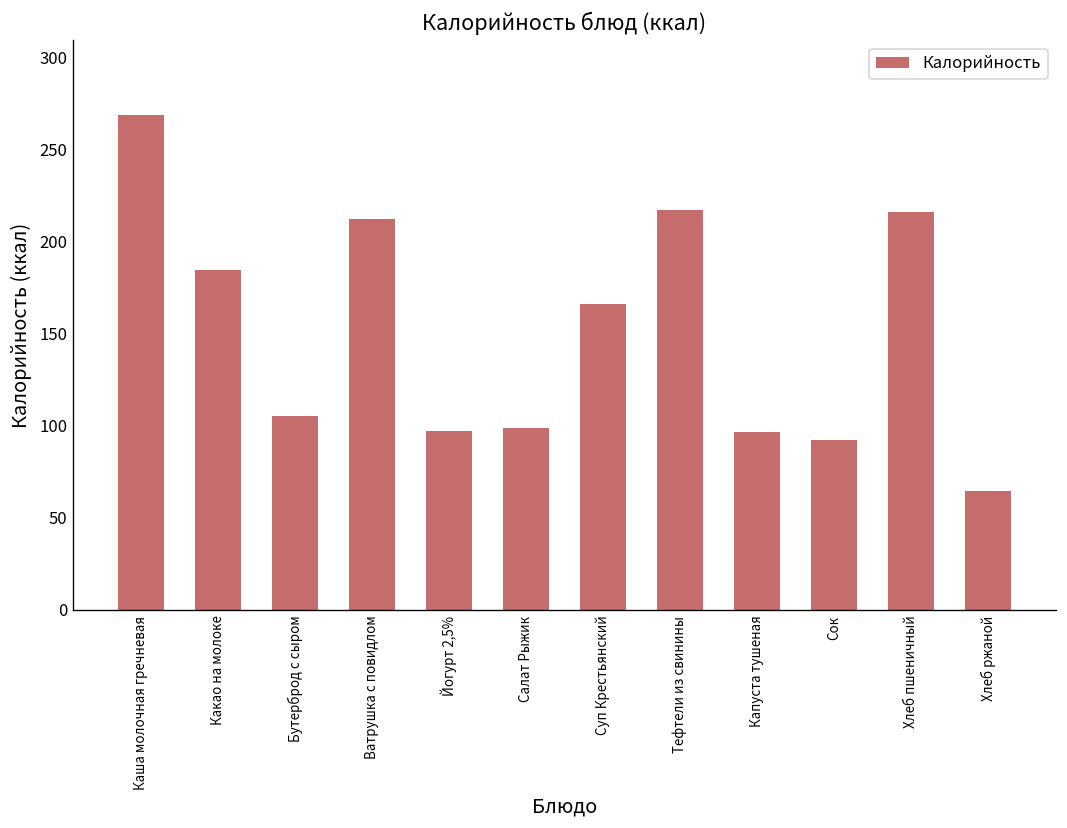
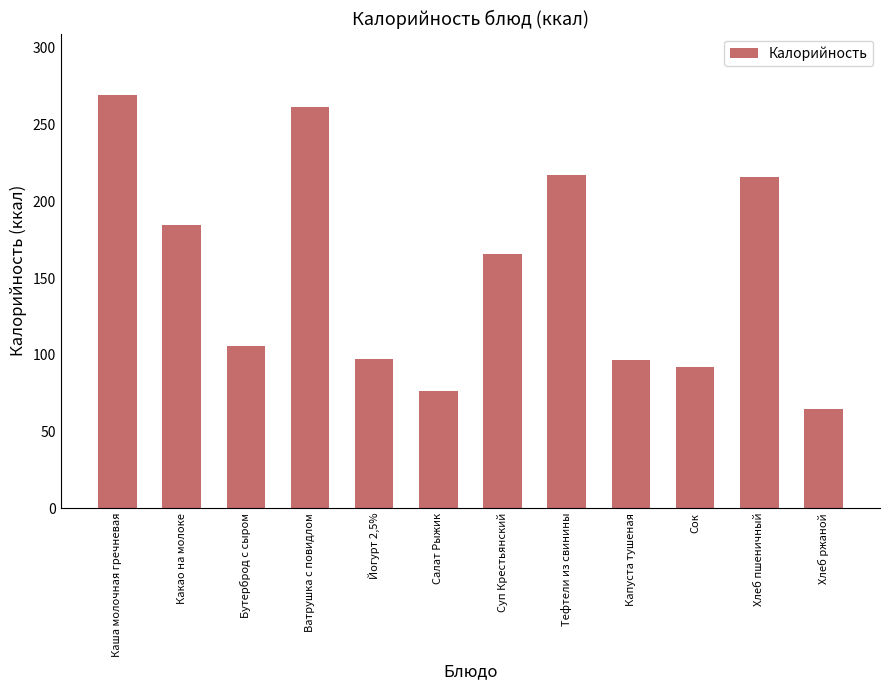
Ватрушка с повидлом: 213 -> 262
Салат Рыжик: 99 -> 77
